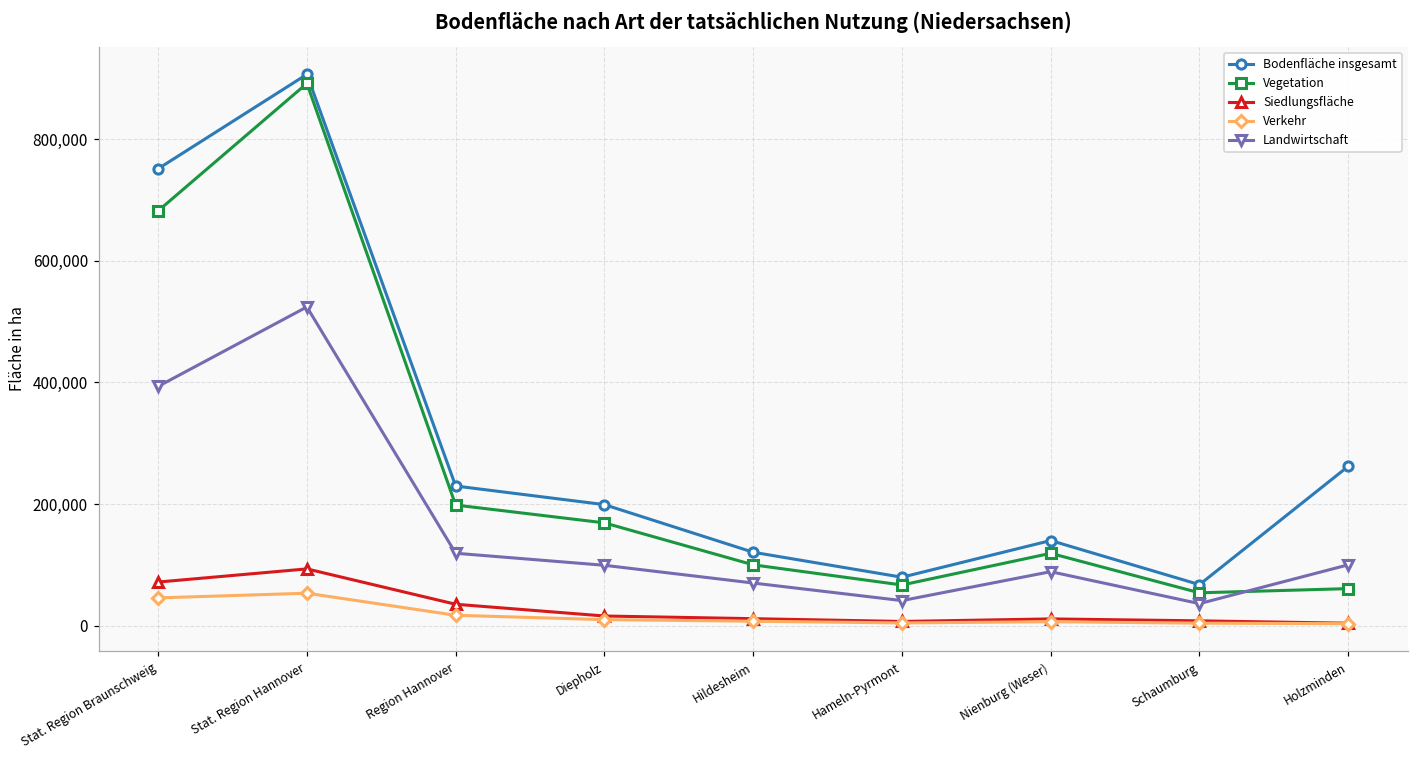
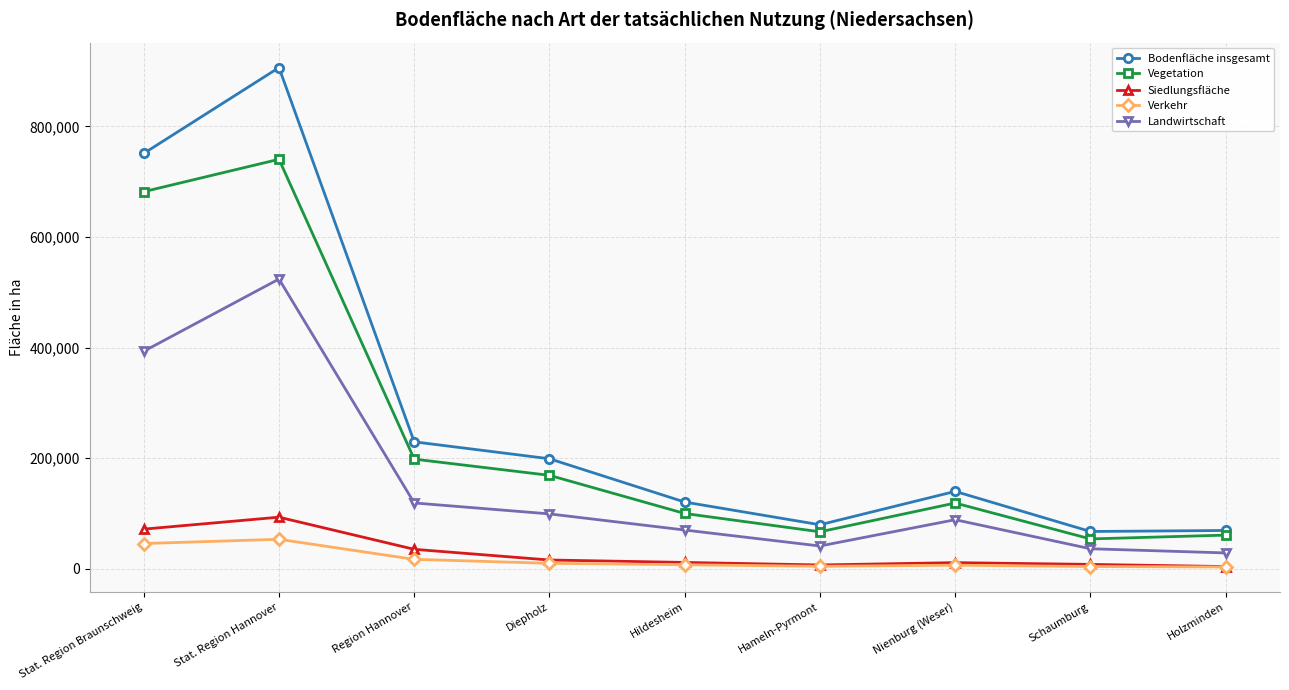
Vegetation, Stat. Region Hannover: 890,000 -> 740,000
Bodenfläche insgesamt, Holzminden: 260,000 -> 70,000
Landwirtschaft, Holzminden: 100,000 -> 30,000
